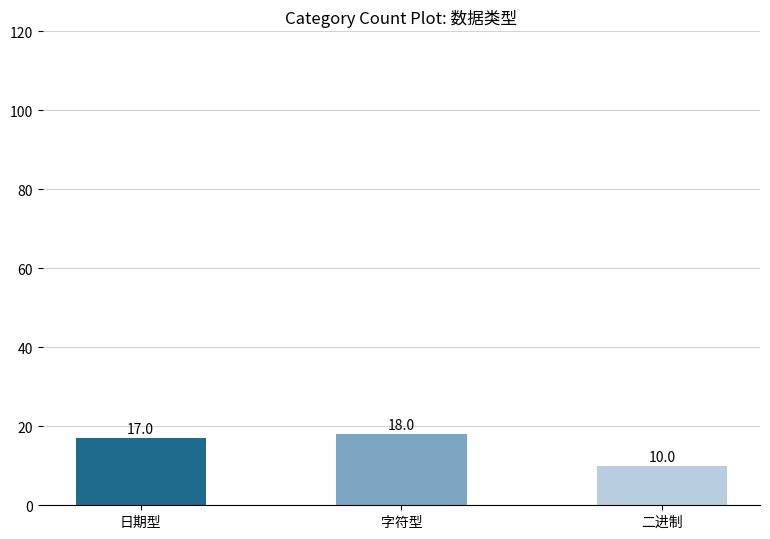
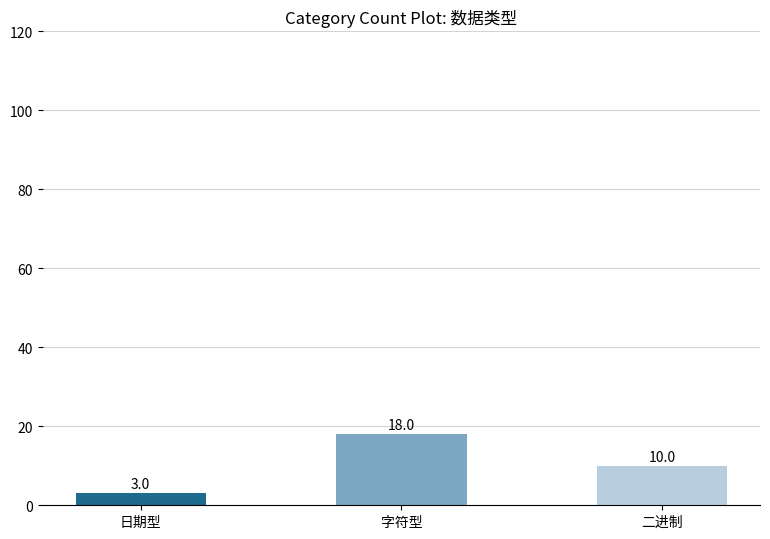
日期型: 17.0 -> 3.0
